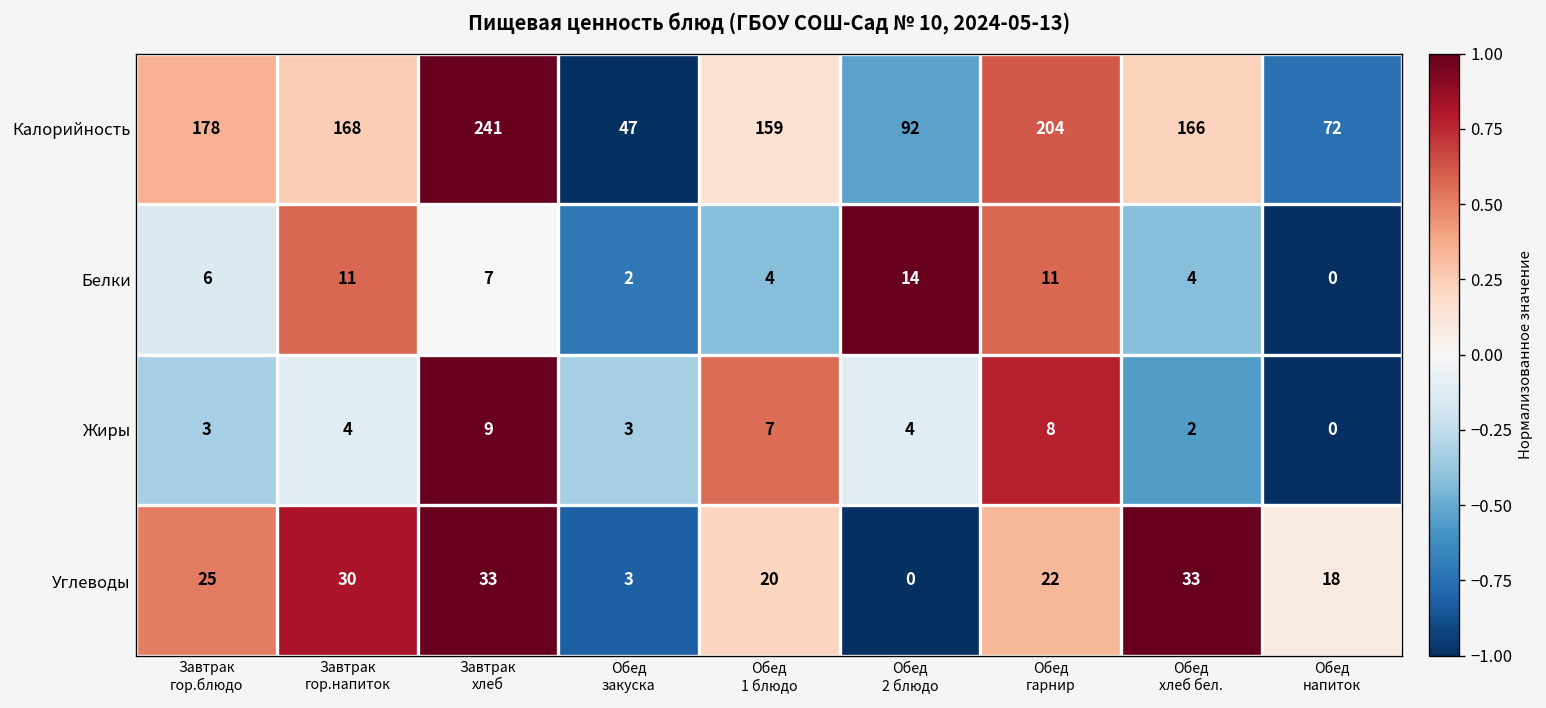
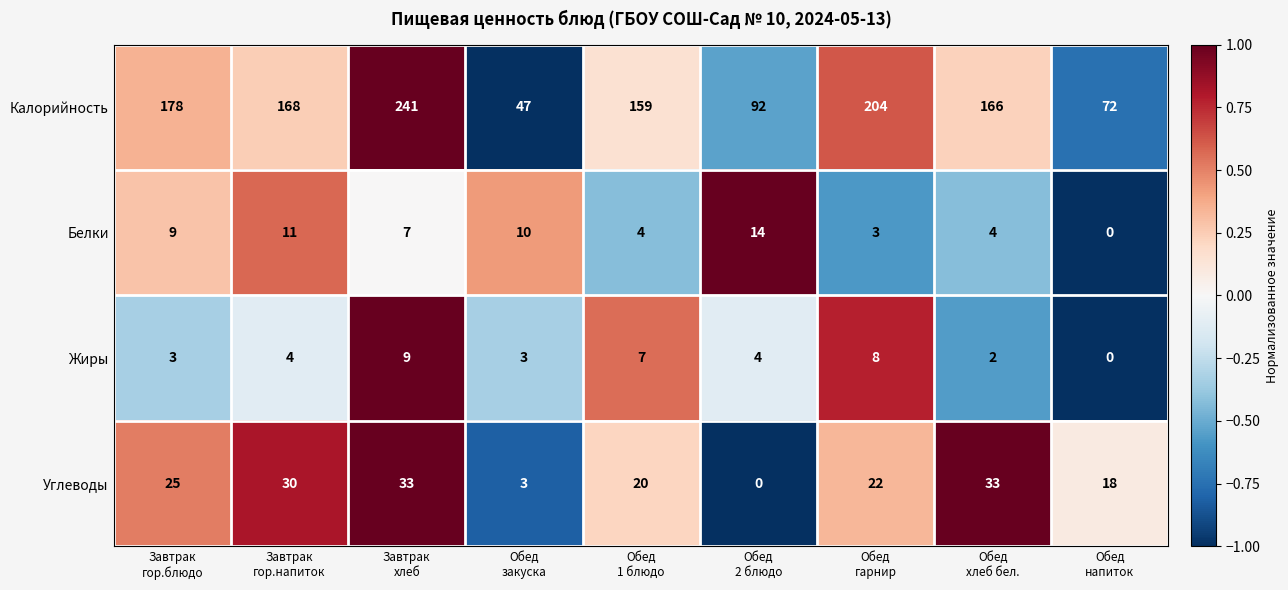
Белки, Завтрак гор.блюдо: 6 -> 9
Белки, Обед закуска: 2 -> 10
Белки, Обед гарнир: 11 -> 3
